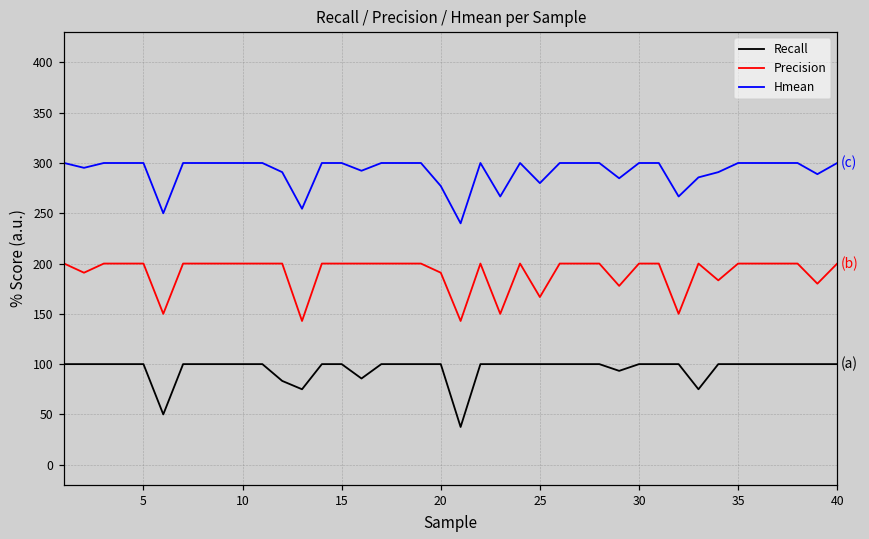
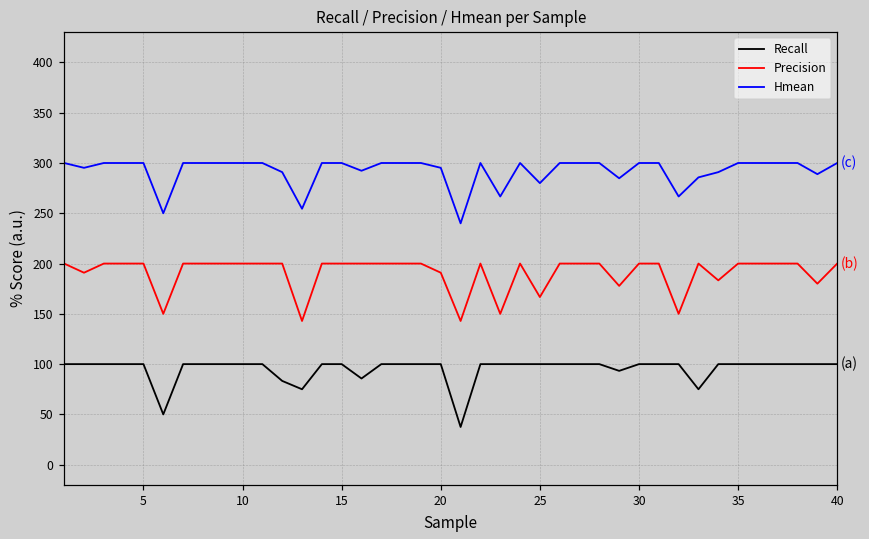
Hmean, 20: 280 -> 300
